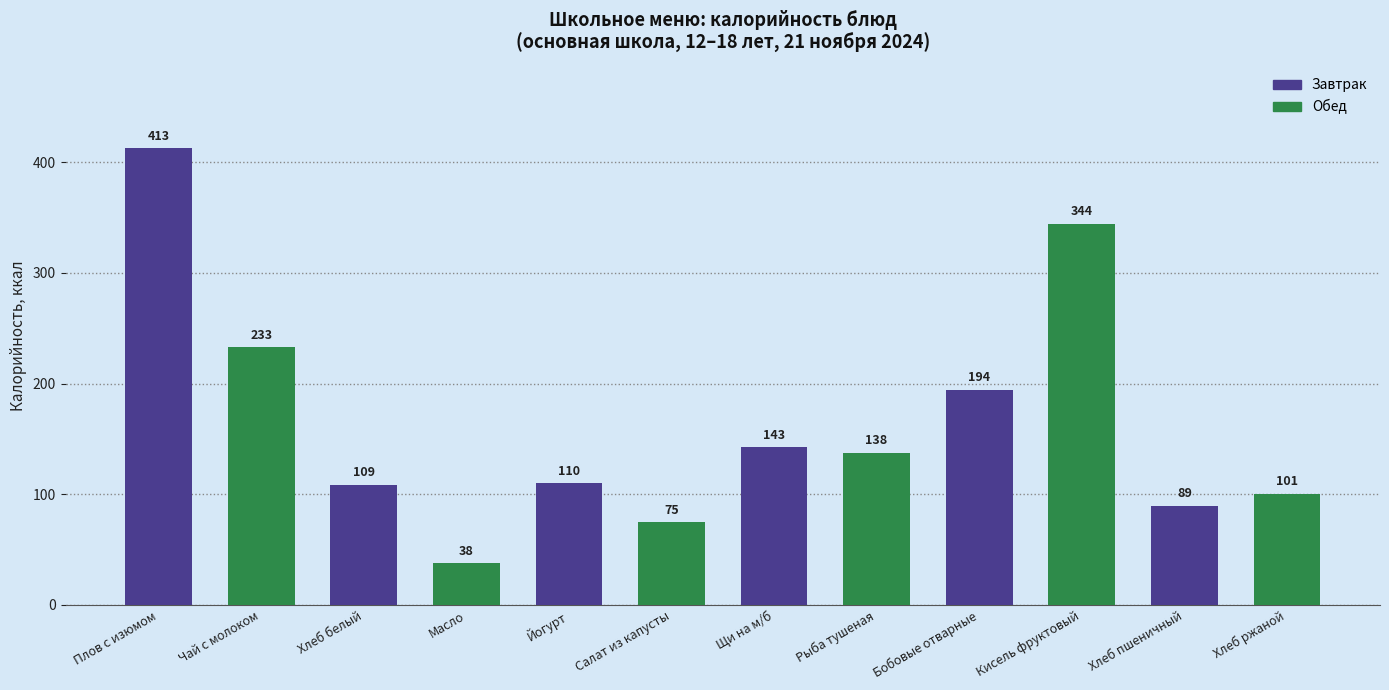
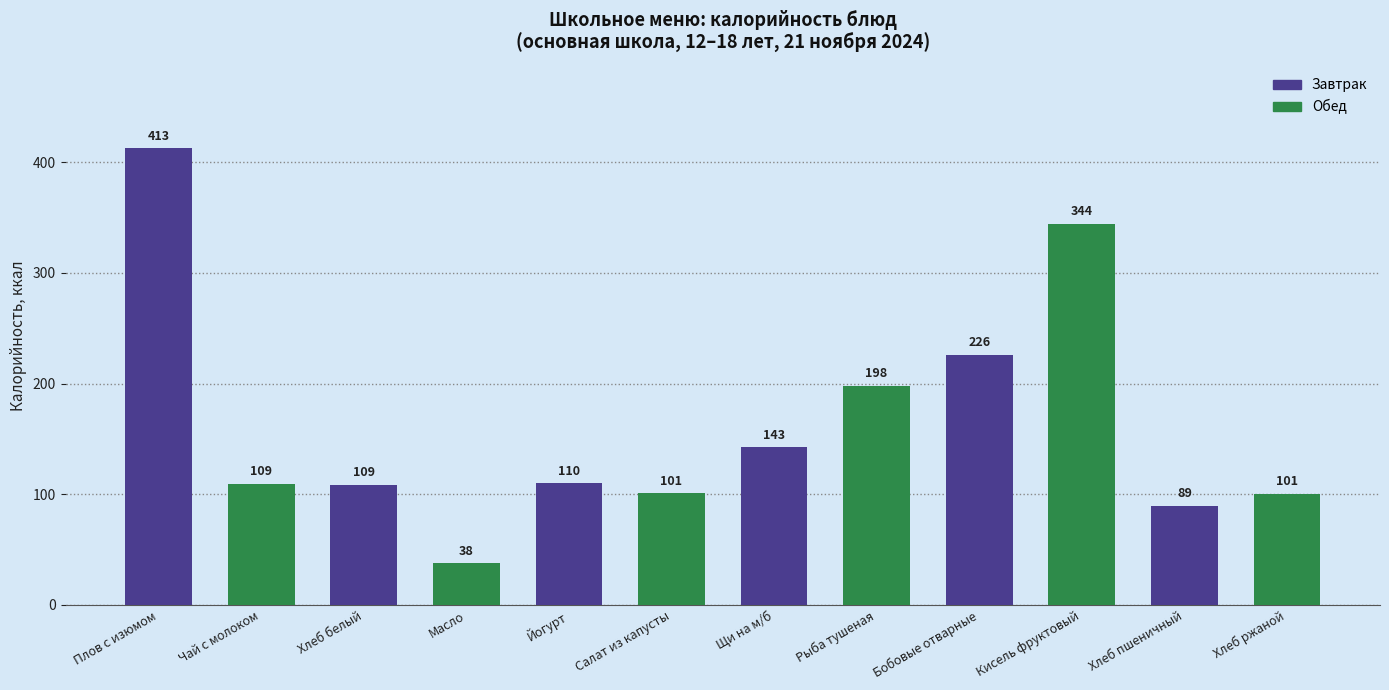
Чай с молоком: 233 -> 109
Салат из капусты: 75 -> 101
Рыба тушеная: 138 -> 198
Бобовые отварные: 194 -> 226
